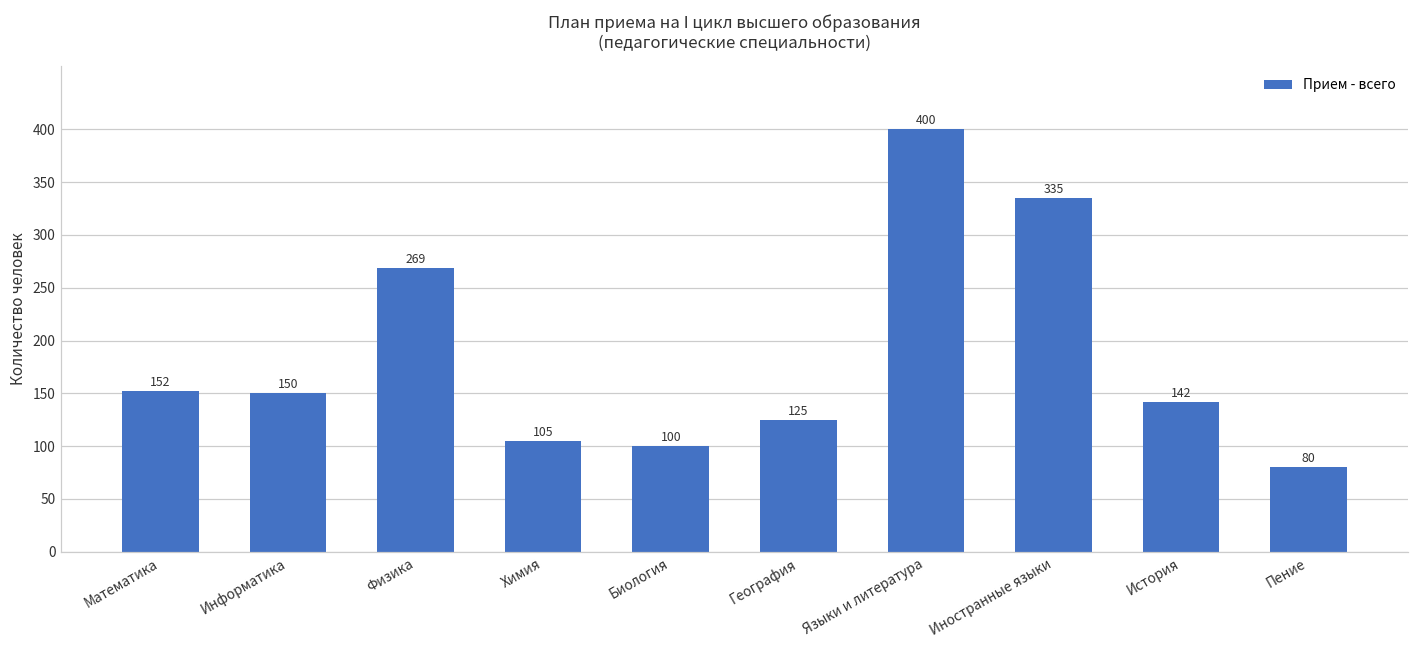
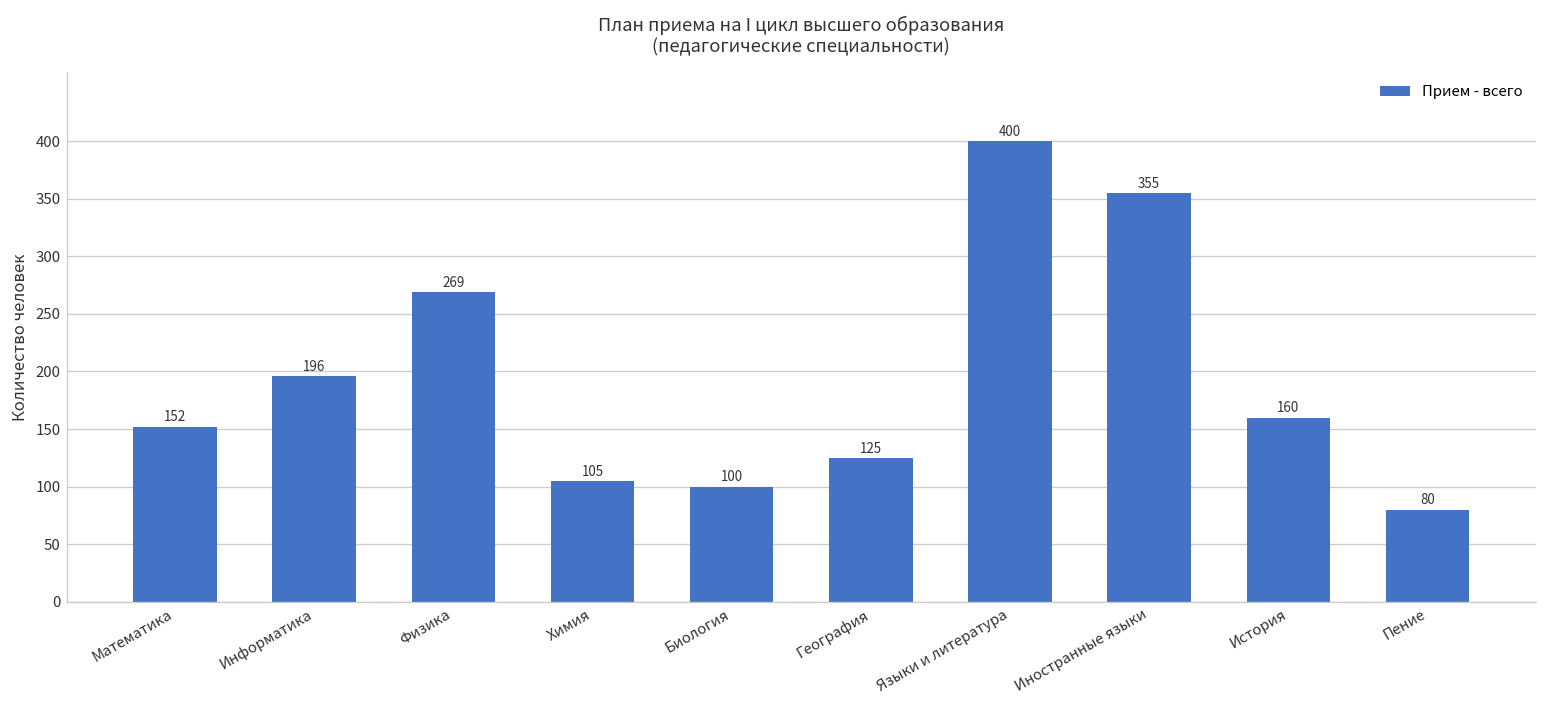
Информатика: 150 -> 196
Иностранные языки: 335 -> 355
История: 142 -> 160
